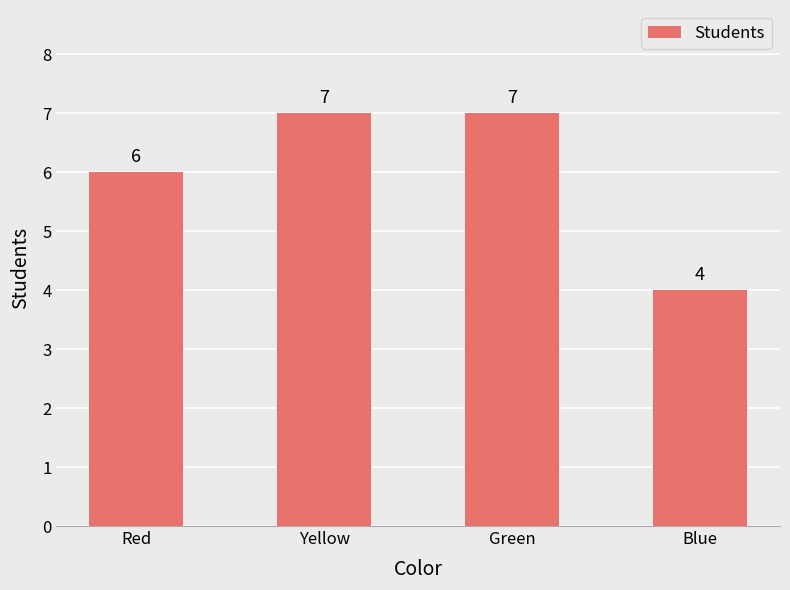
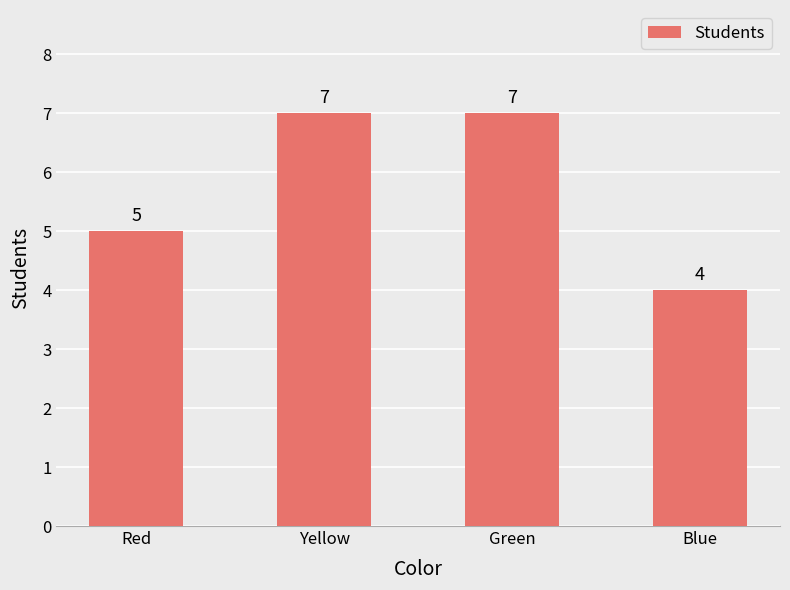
Red: 6 -> 5
